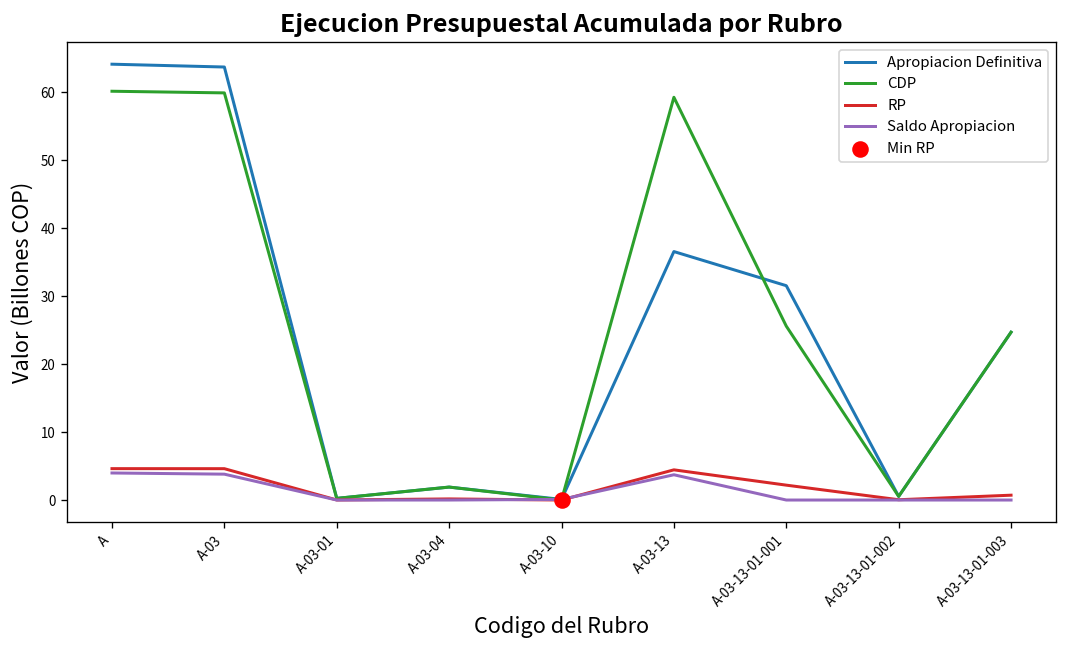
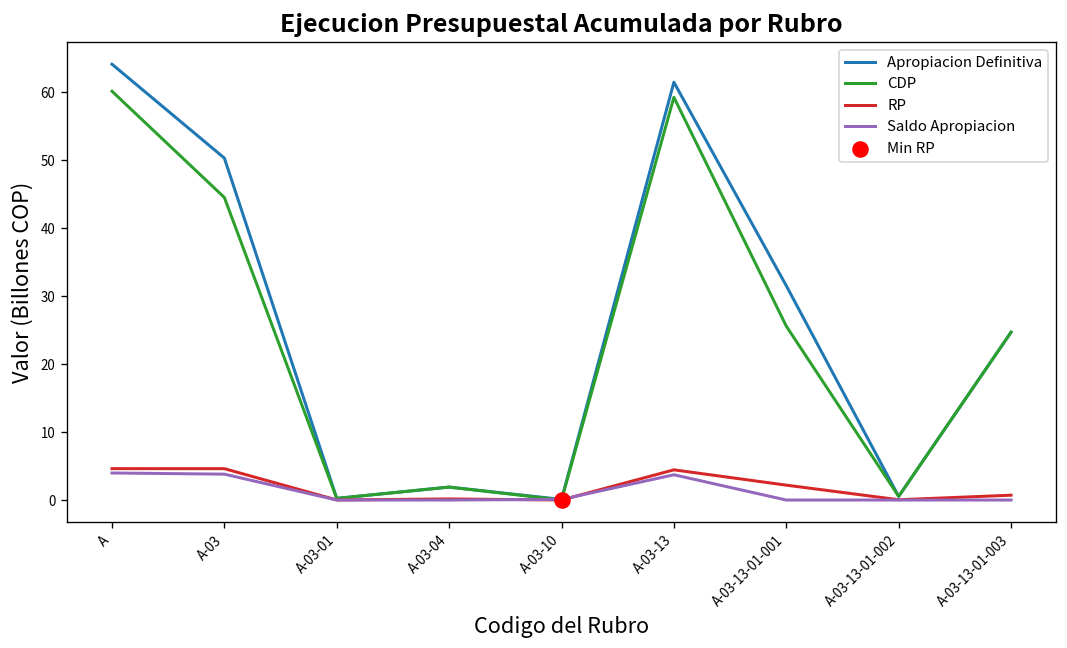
Apropiacion Definitiva, A-03: 64 -> 50
CDP, A-03: 60 -> 45
Apropiacion Definitiva, A-03-13: 37 -> 61
